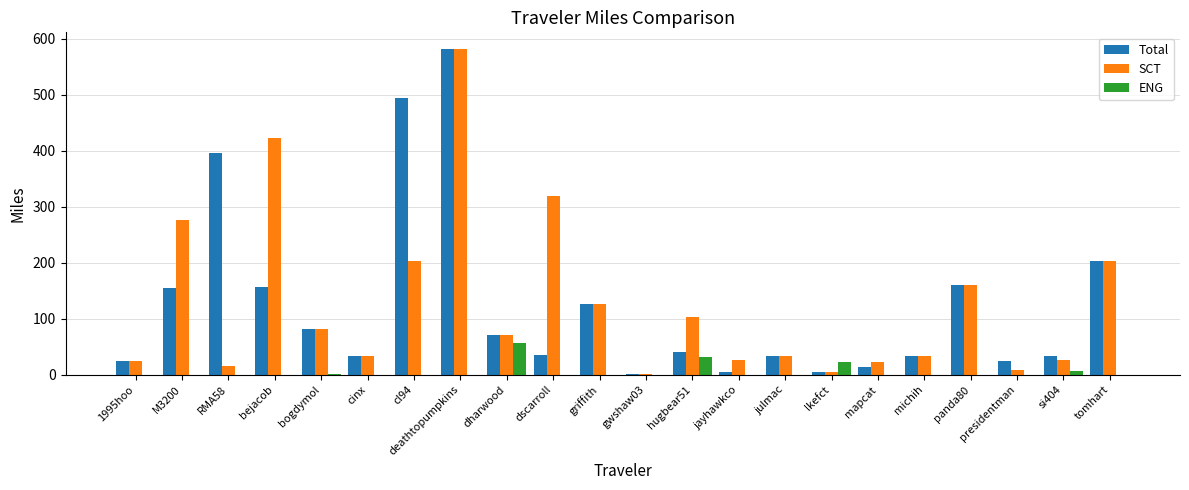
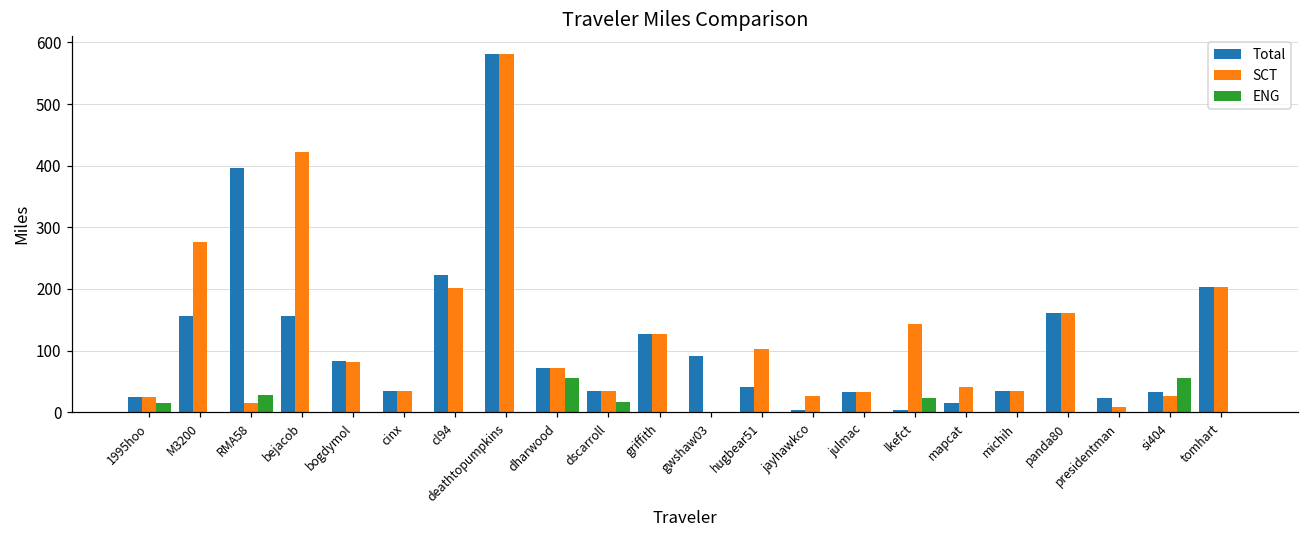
ENG, 1995hoo: 0 -> 20
ENG, RMA58: 0 -> 30
Total, cl94: 490 -> 220
SCT, dscarroll: 320 -> 30
ENG, dscarroll: 0 -> 20
Total, gwshaw03: 0 -> 90
ENG, hugbear51: 30 -> 0
SCT, lkefct: 0 -> 140
SCT, mapcat: 20 -> 40
ENG, si404: 10 -> 60
